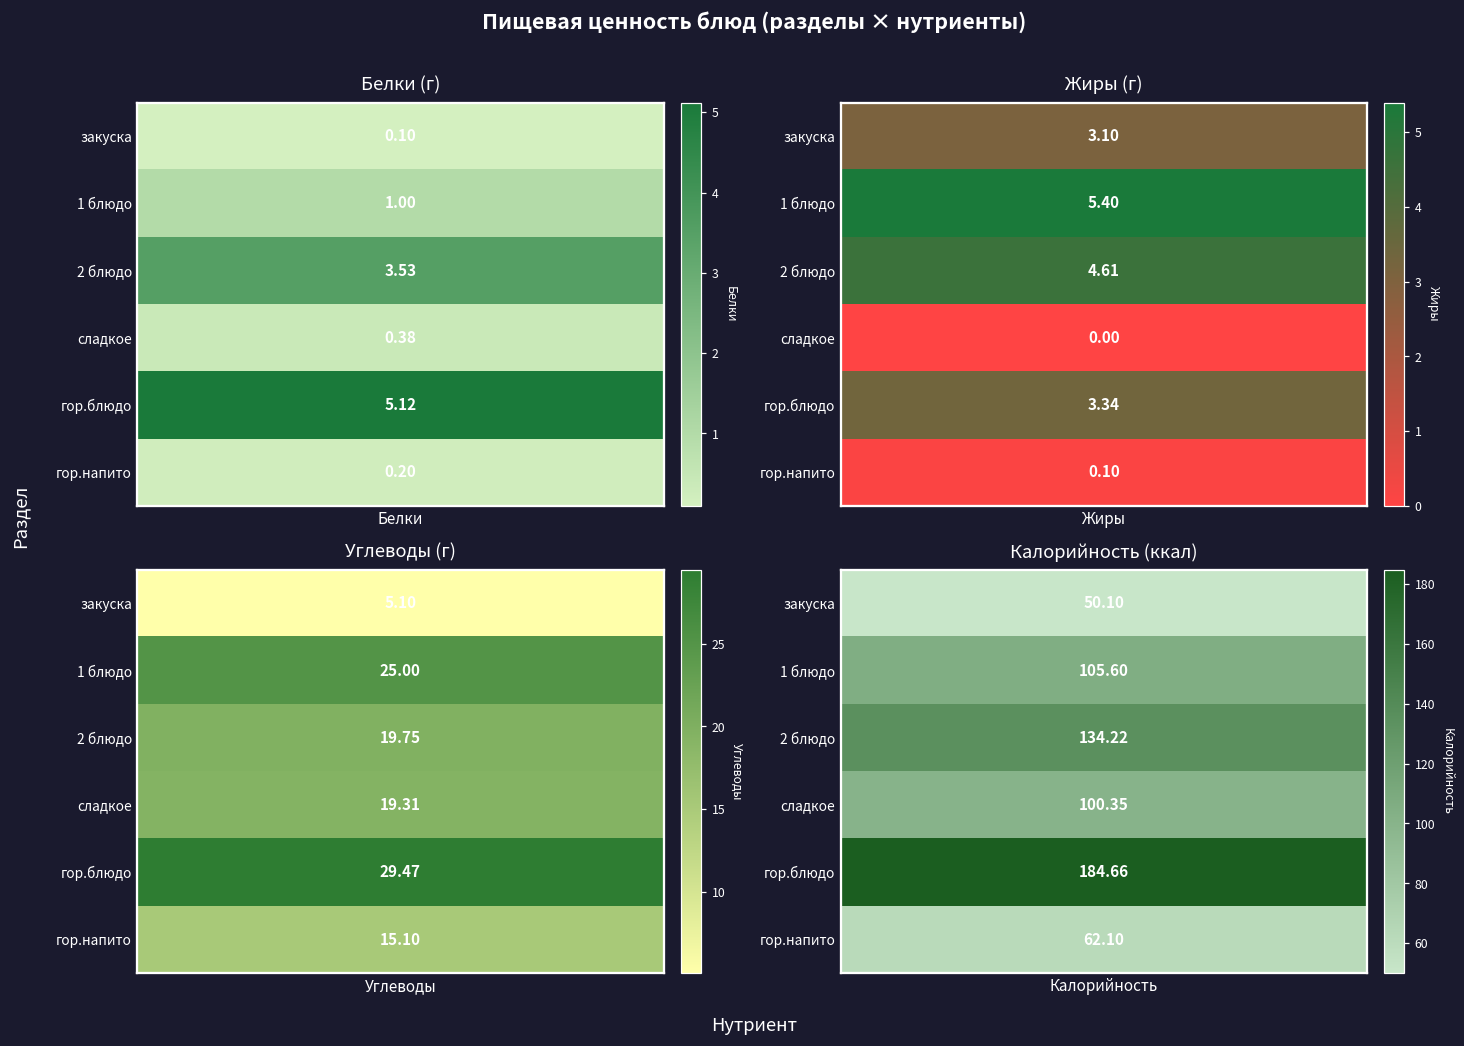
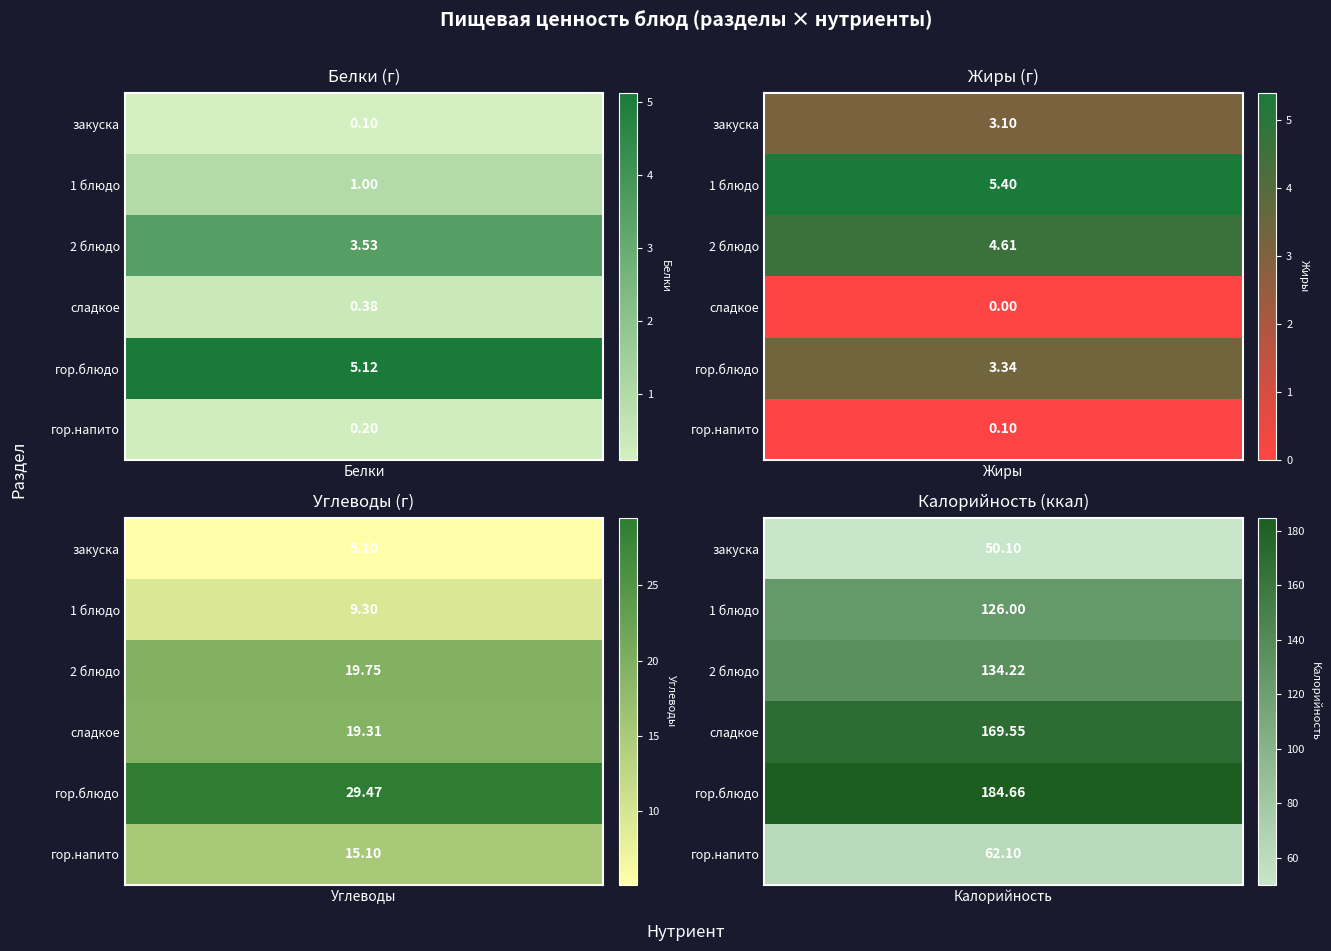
Углеводы (г), 1 блюдо, Углеводы: 25.00 -> 9.30
Калорийность (ккал), 1 блюдо, Калорийность: 105.60 -> 126.00
Калорийность (ккал), сладкое, Калорийность: 100.35 -> 169.55
